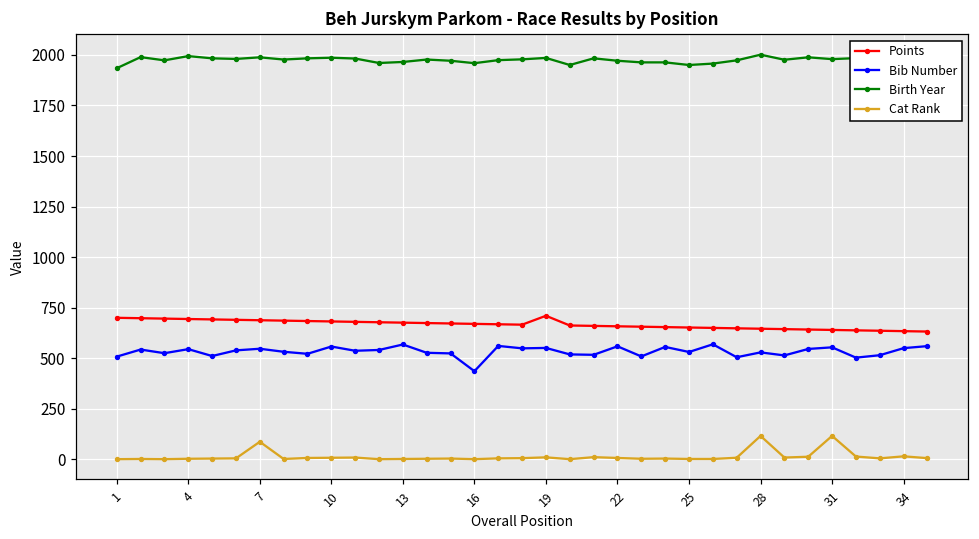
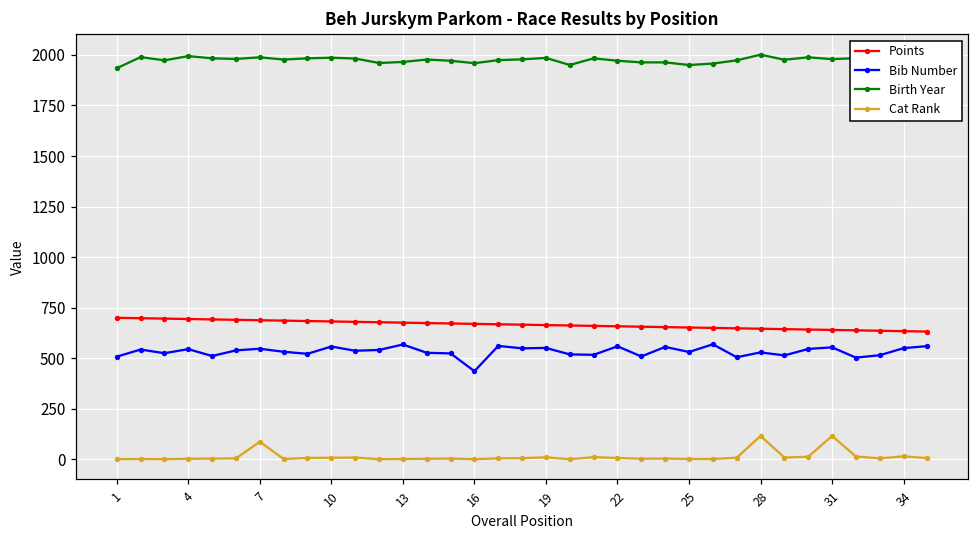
Points, 19: 710 -> 660
